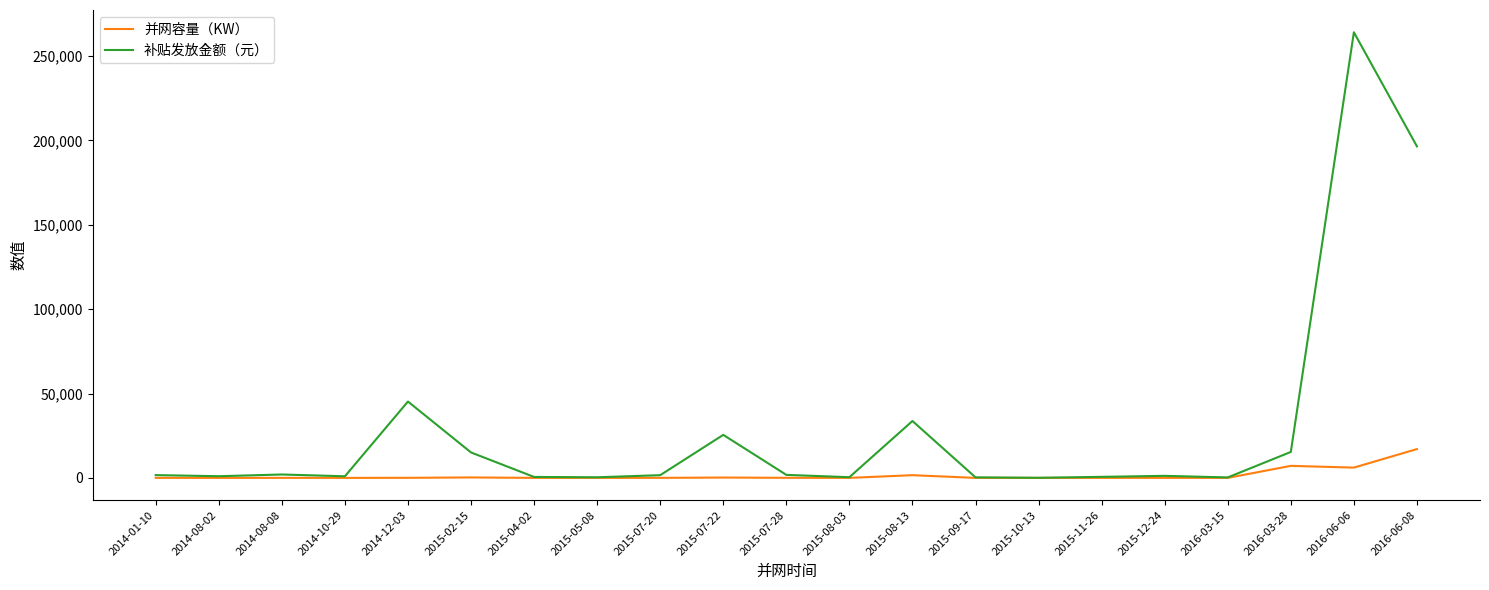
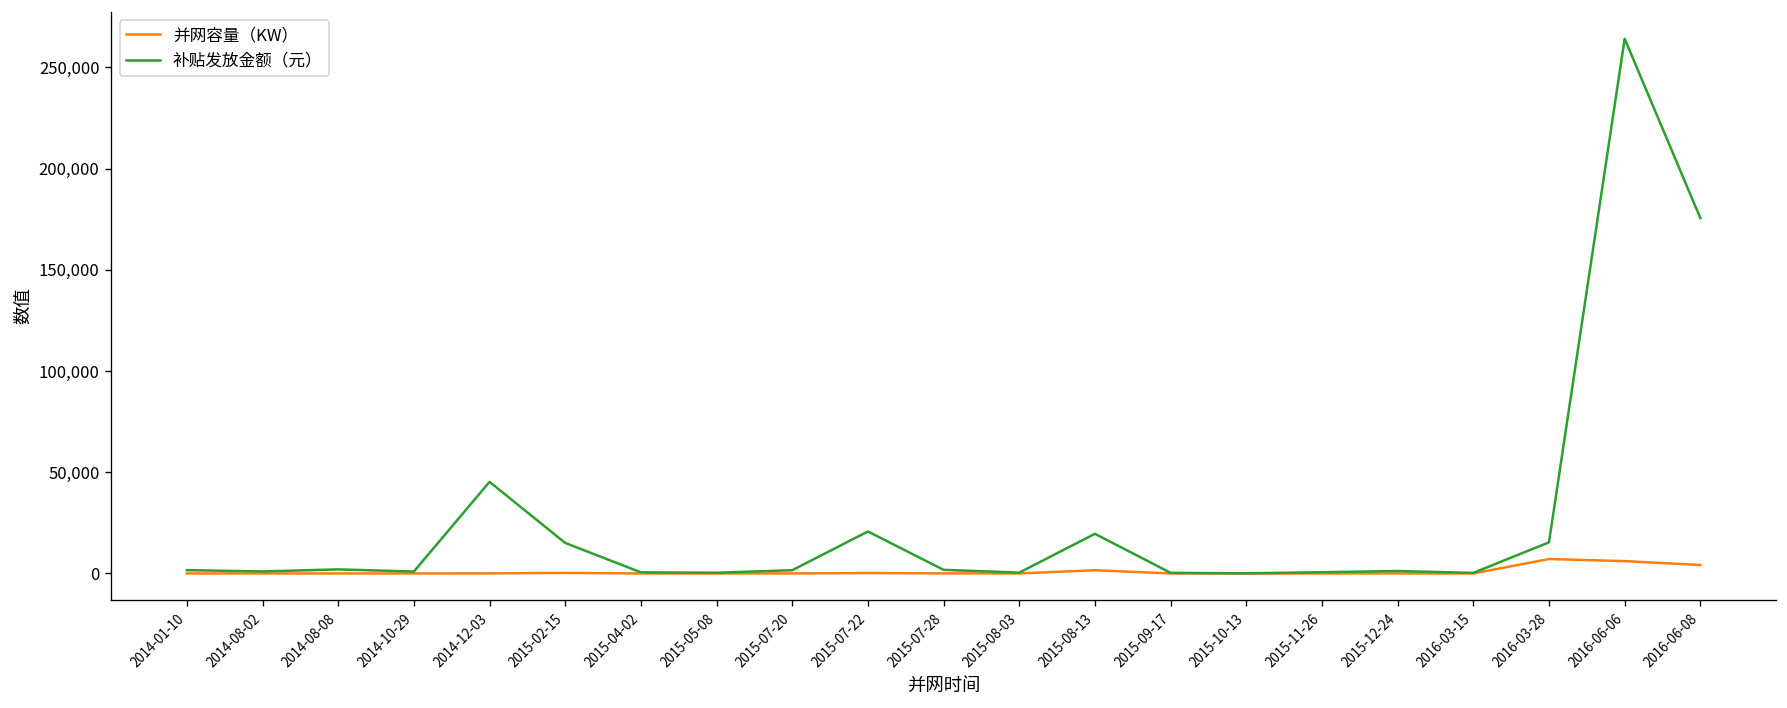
补贴发放金额（元）, 2015-07-22: 26,000 -> 21,000
补贴发放金额（元）, 2015-08-13: 34,000 -> 20,000
并网容量（KW）, 2016-06-08: 17,000 -> 4,000
补贴发放金额（元）, 2016-06-08: 196,000 -> 176,000
